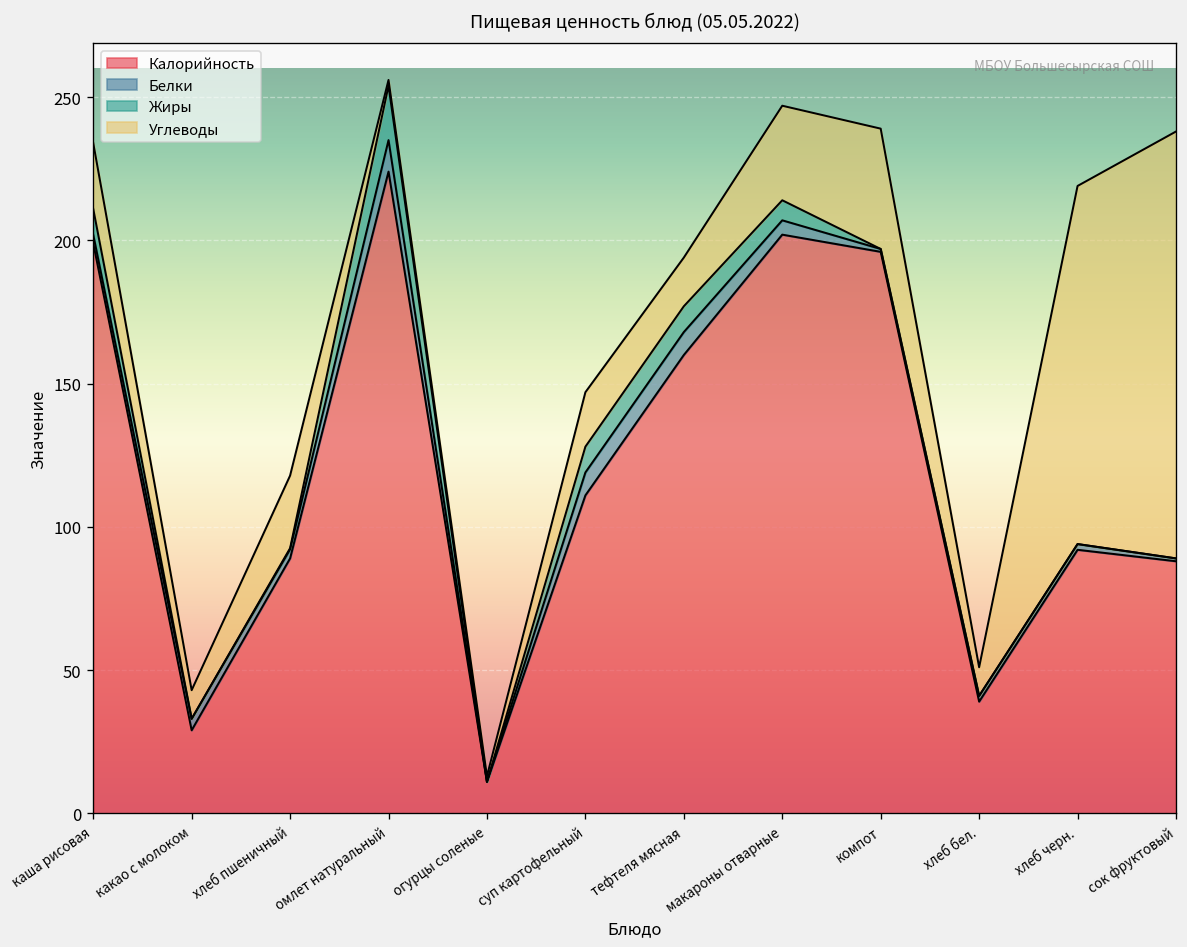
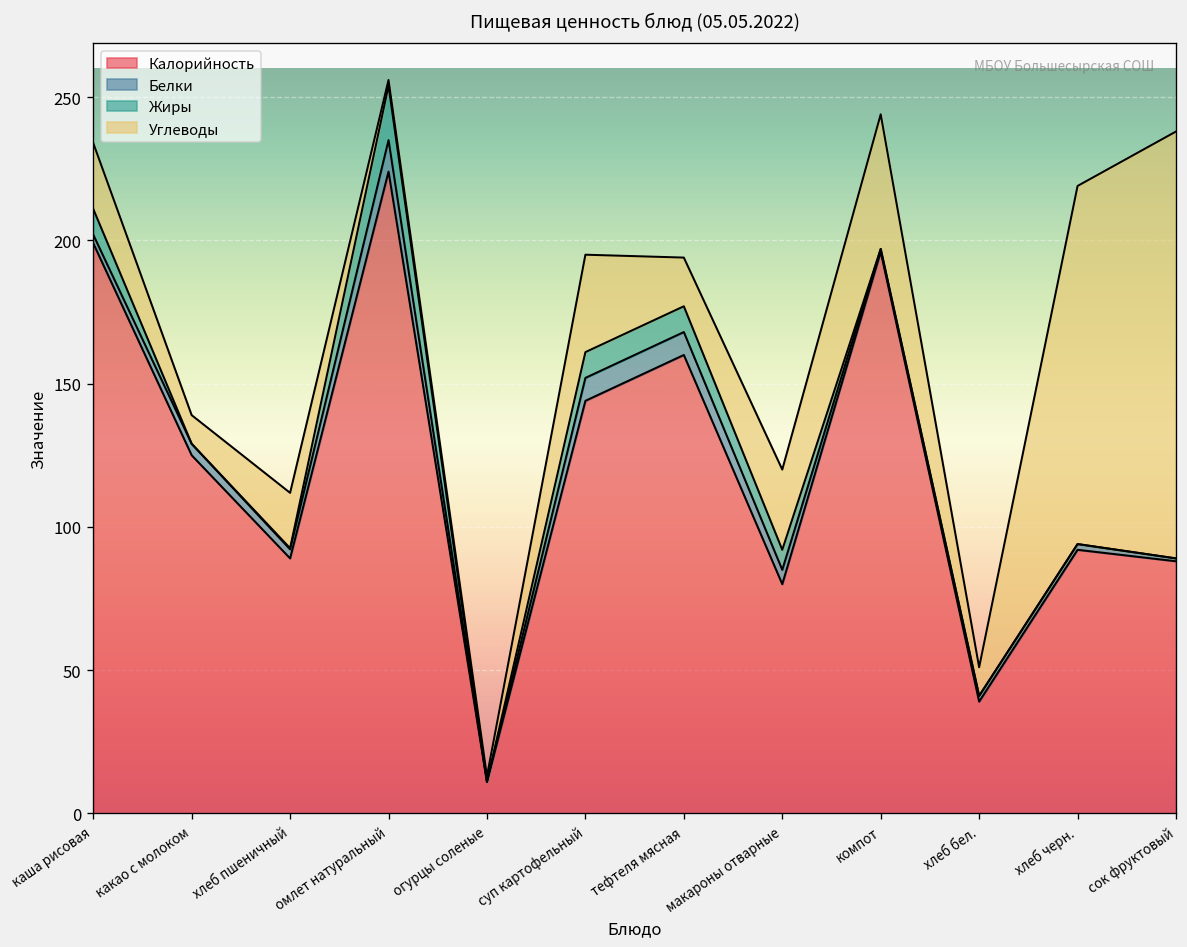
Калорийность, какао с молоком: 29 -> 125
Углеводы, хлеб пшеничный: 25 -> 19
Калорийность, суп картофельный: 111 -> 144
Углеводы, суп картофельный: 19 -> 34
Калорийность, макароны отварные: 202 -> 80
Углеводы, макароны отварные: 33 -> 28
Углеводы, компот: 42 -> 47
